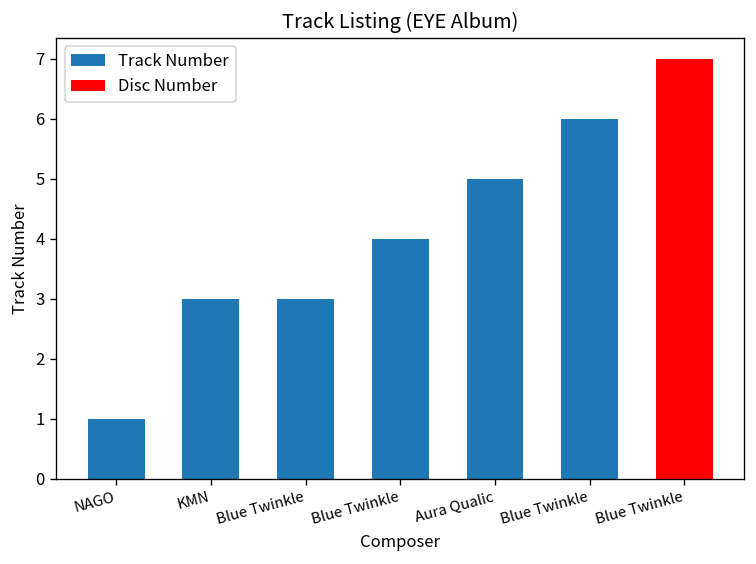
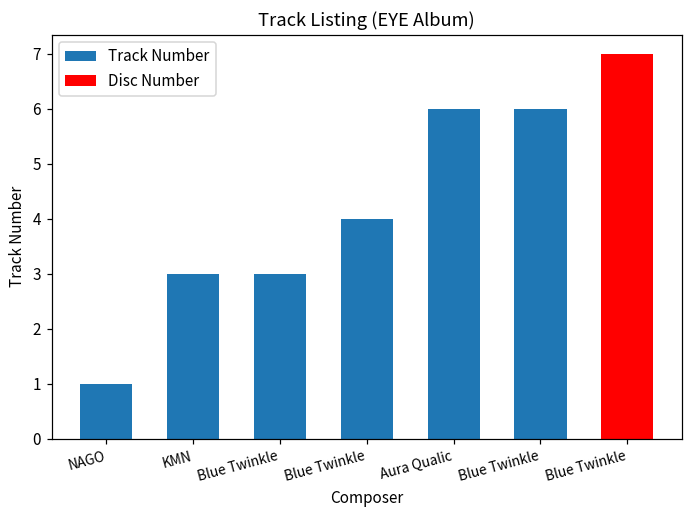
Track Number, Aura Qualic: 5 -> 6
